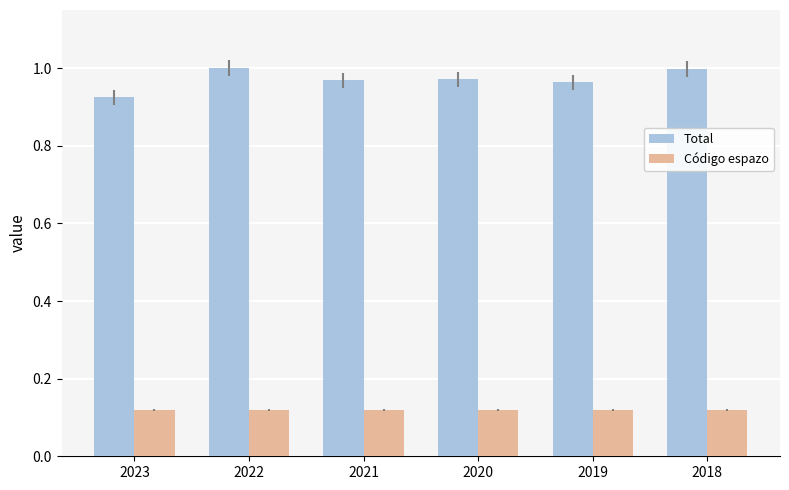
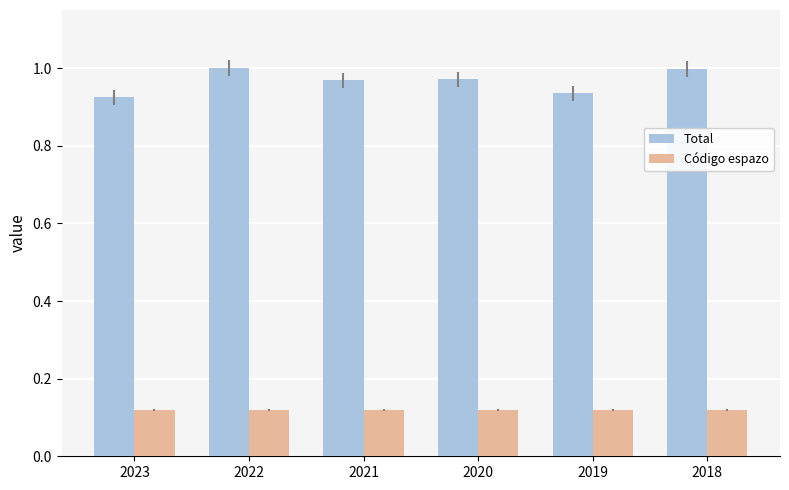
Total, 2019: 0.96 -> 0.93
